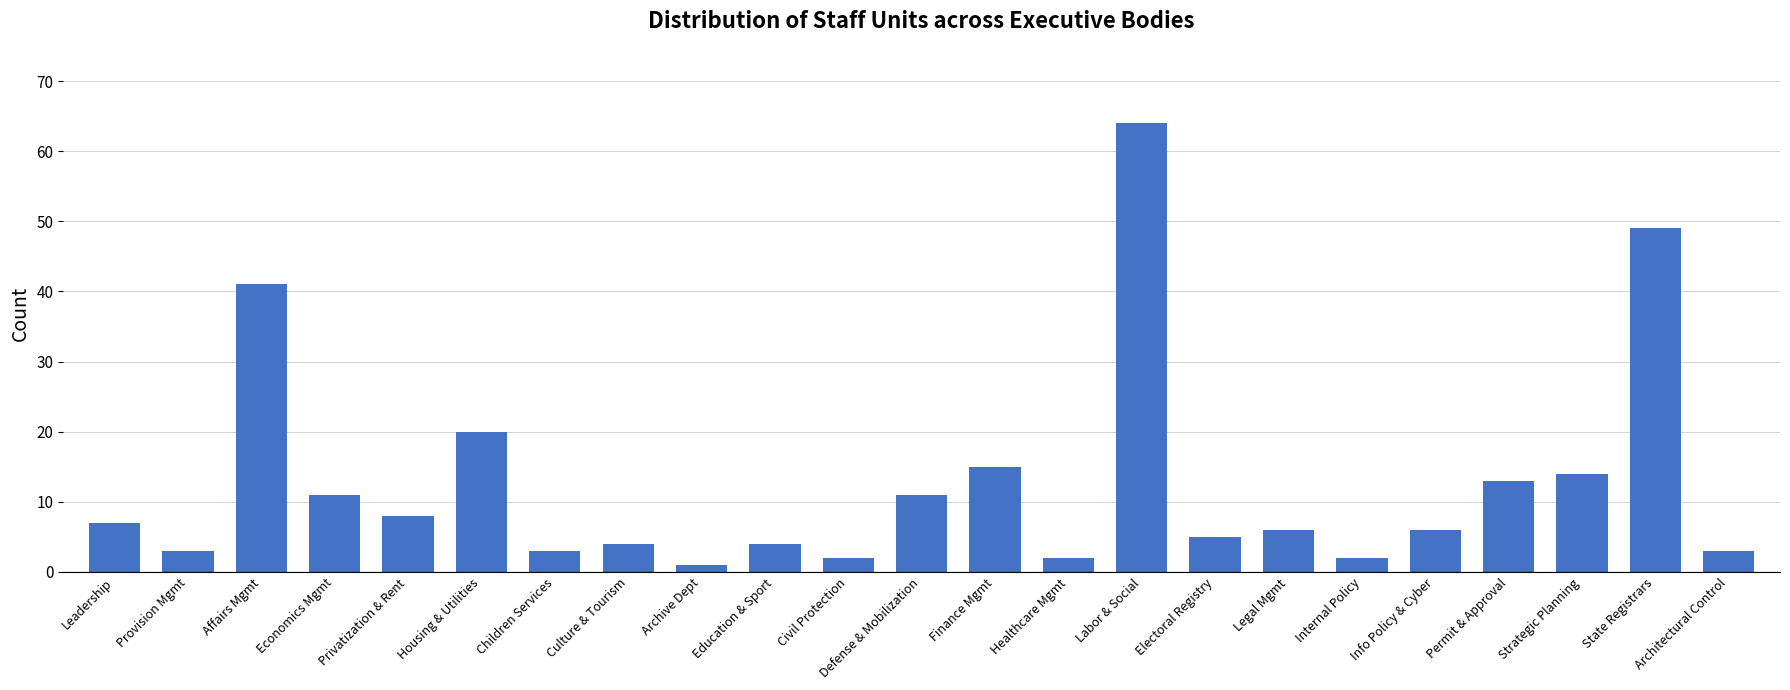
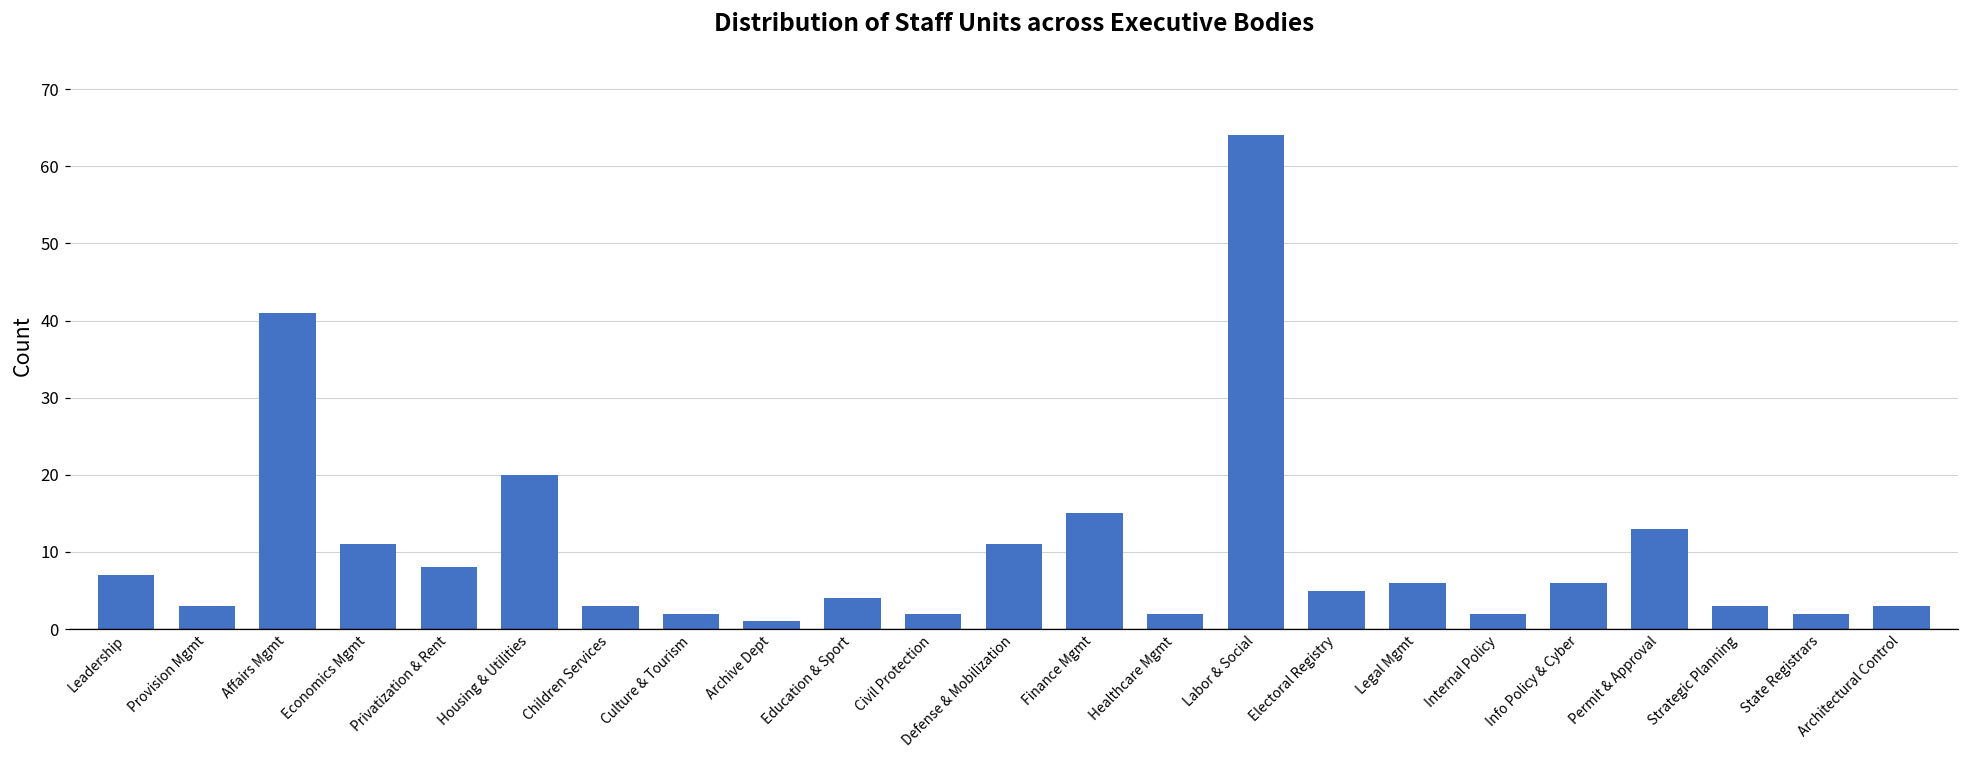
Culture & Tourism: 4 -> 2
Strategic Planning: 14 -> 3
State Registrars: 49 -> 2
